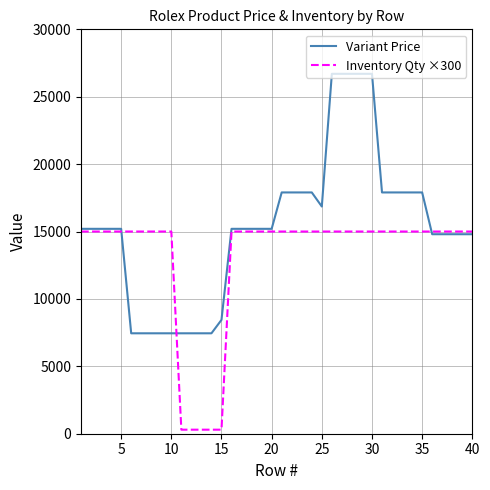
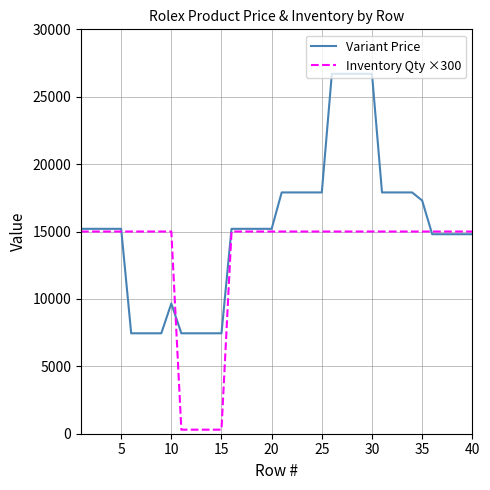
Variant Price, 10: 7500 -> 9700
Variant Price, 15: 8400 -> 7500
Variant Price, 25: 16900 -> 17900
Variant Price, 35: 17900 -> 17300
